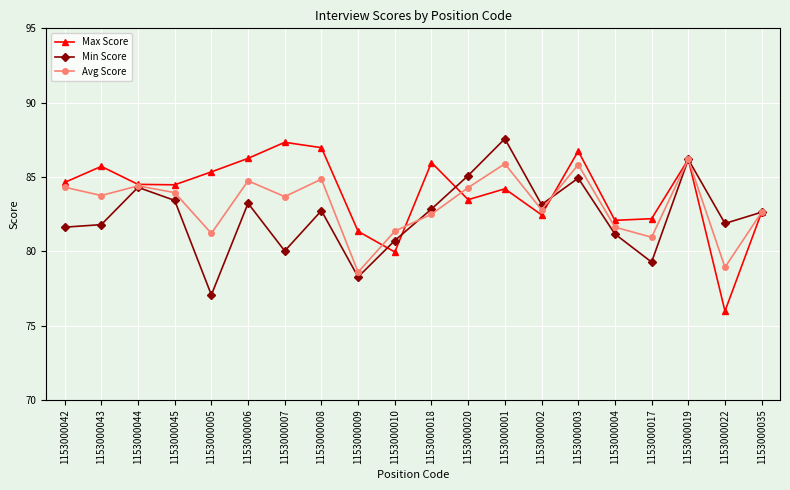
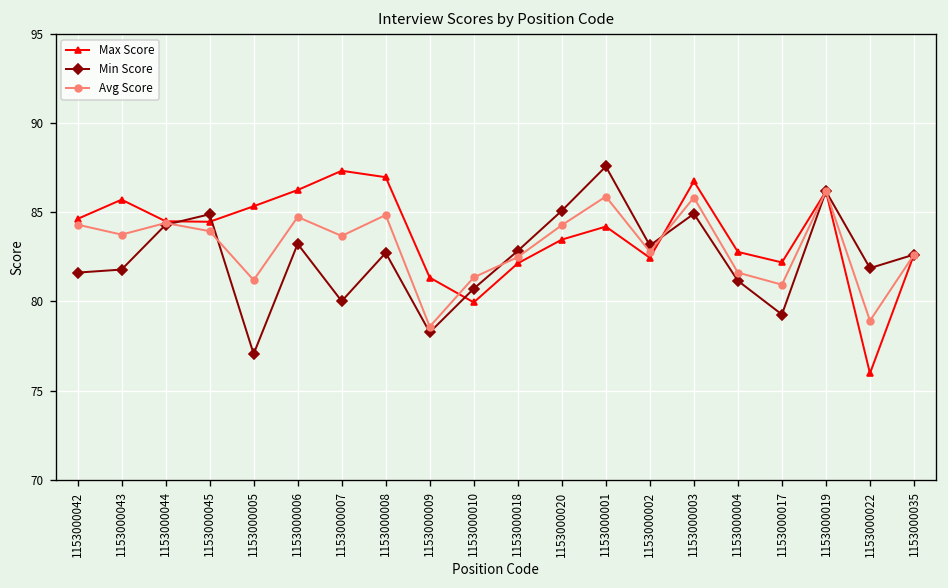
Min Score, 1153000045: 83.4 -> 84.9
Max Score, 1153000018: 86.0 -> 82.1
Max Score, 1153000004: 82.1 -> 82.8
